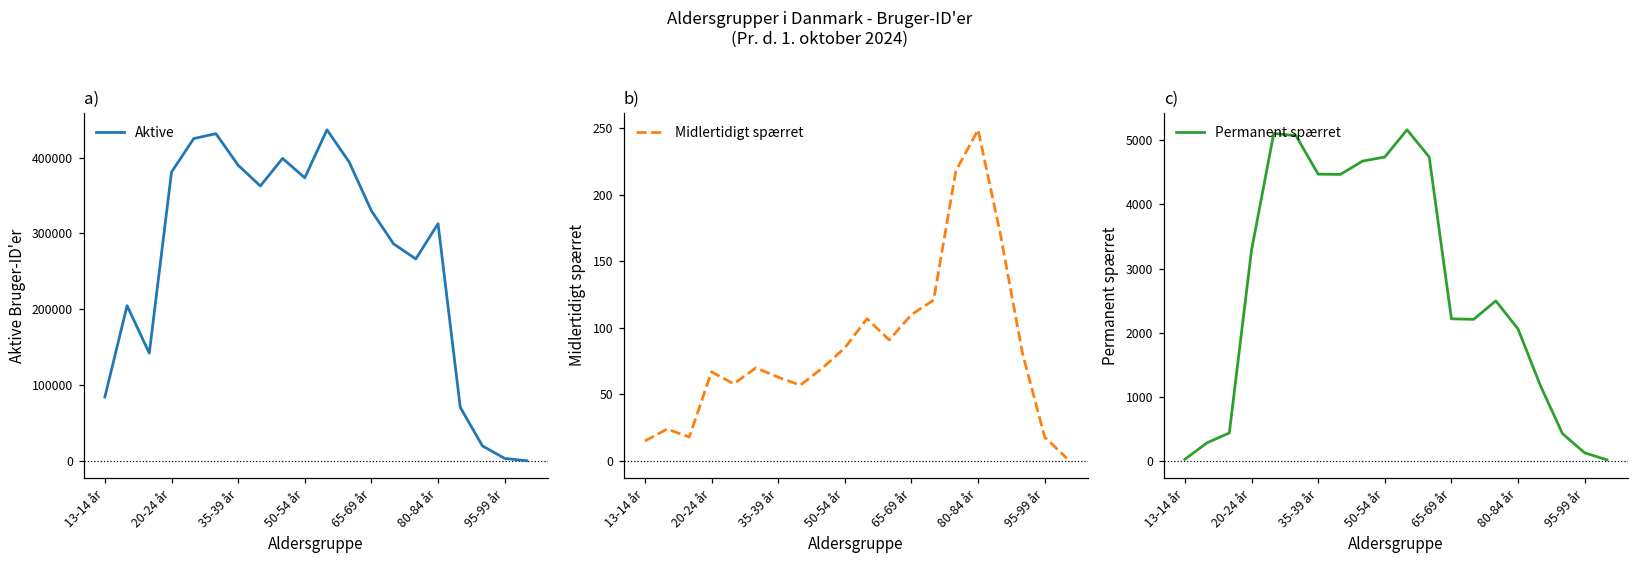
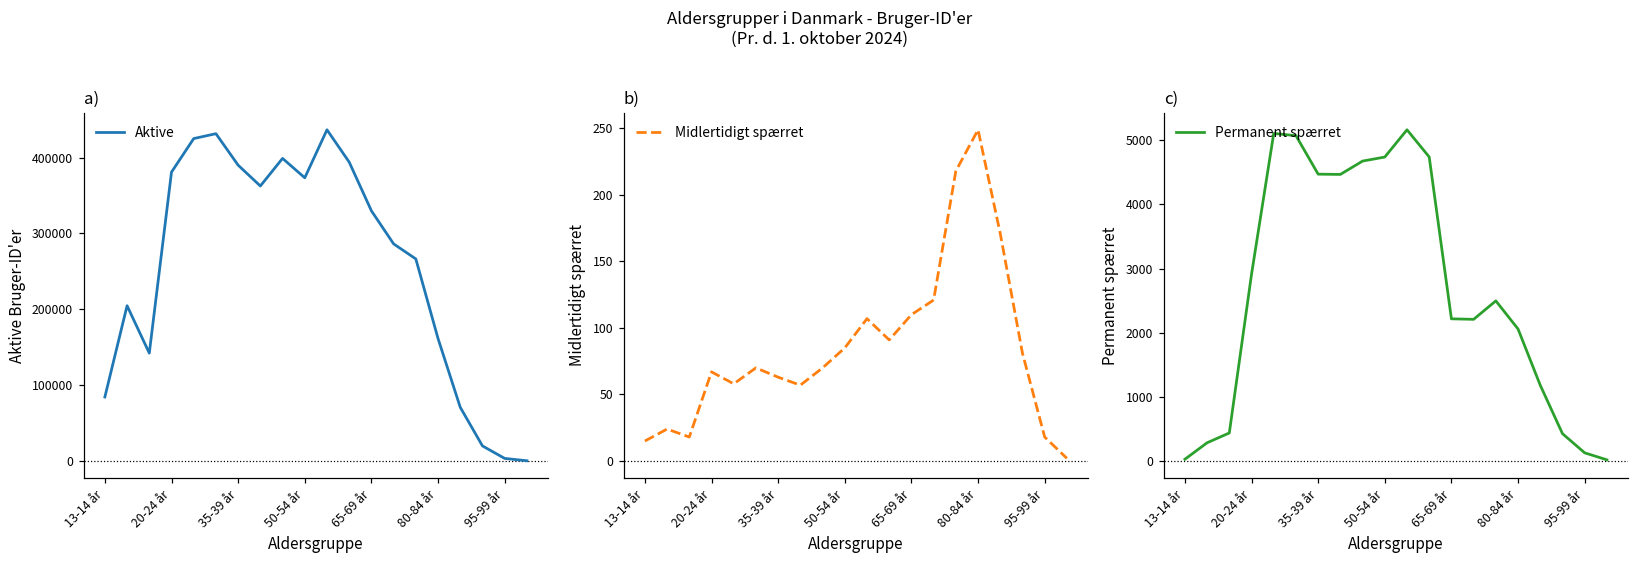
a), 80-84 år: 310000 -> 160000
c), 20-24 år: 3300 -> 2900
